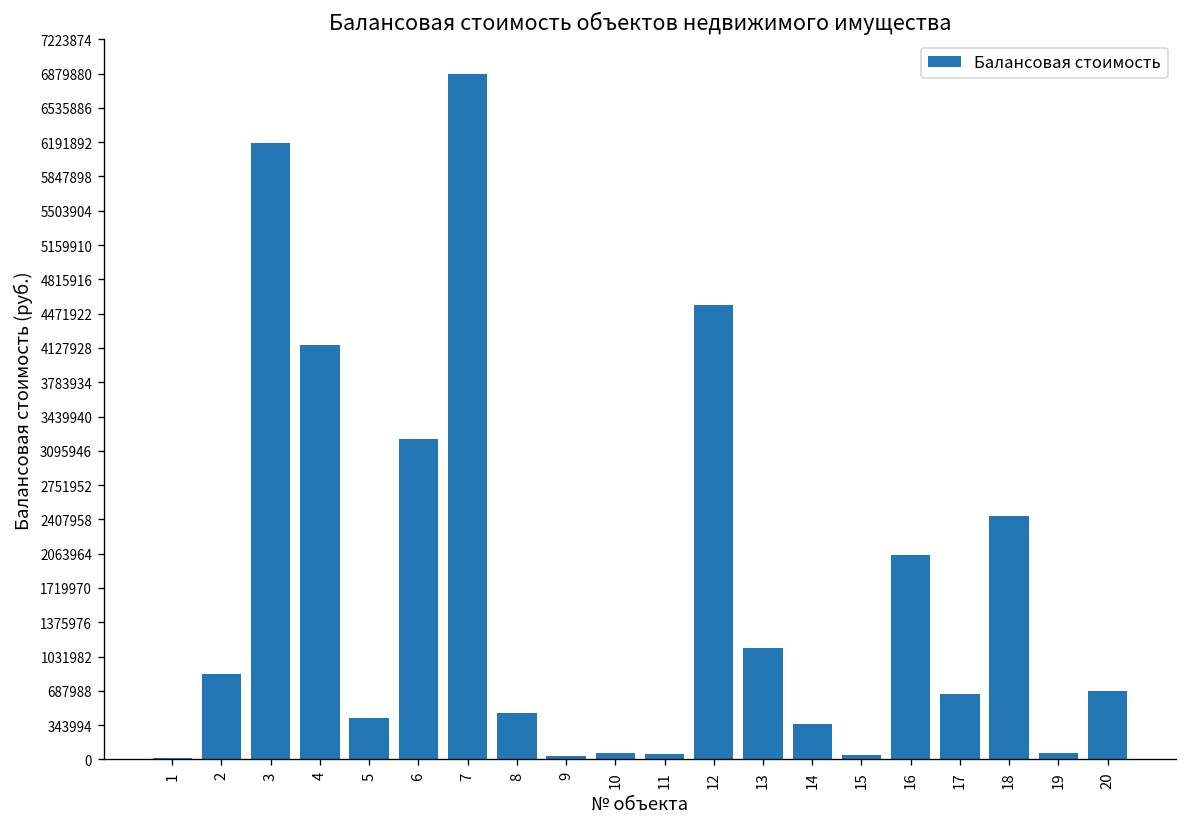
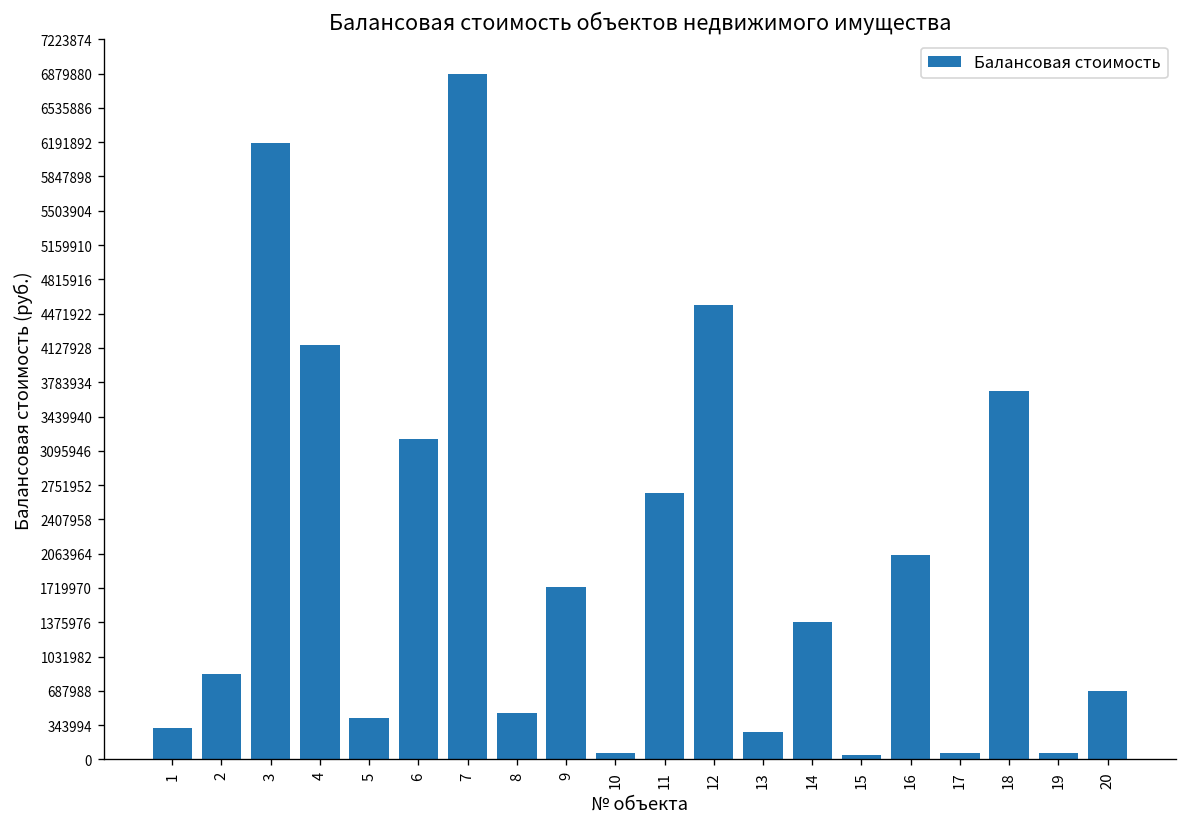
1: 0 -> 300000
9: 0 -> 1700000
11: 100000 -> 2700000
13: 1100000 -> 300000
14: 400000 -> 1400000
17: 700000 -> 100000
18: 2400000 -> 3700000
